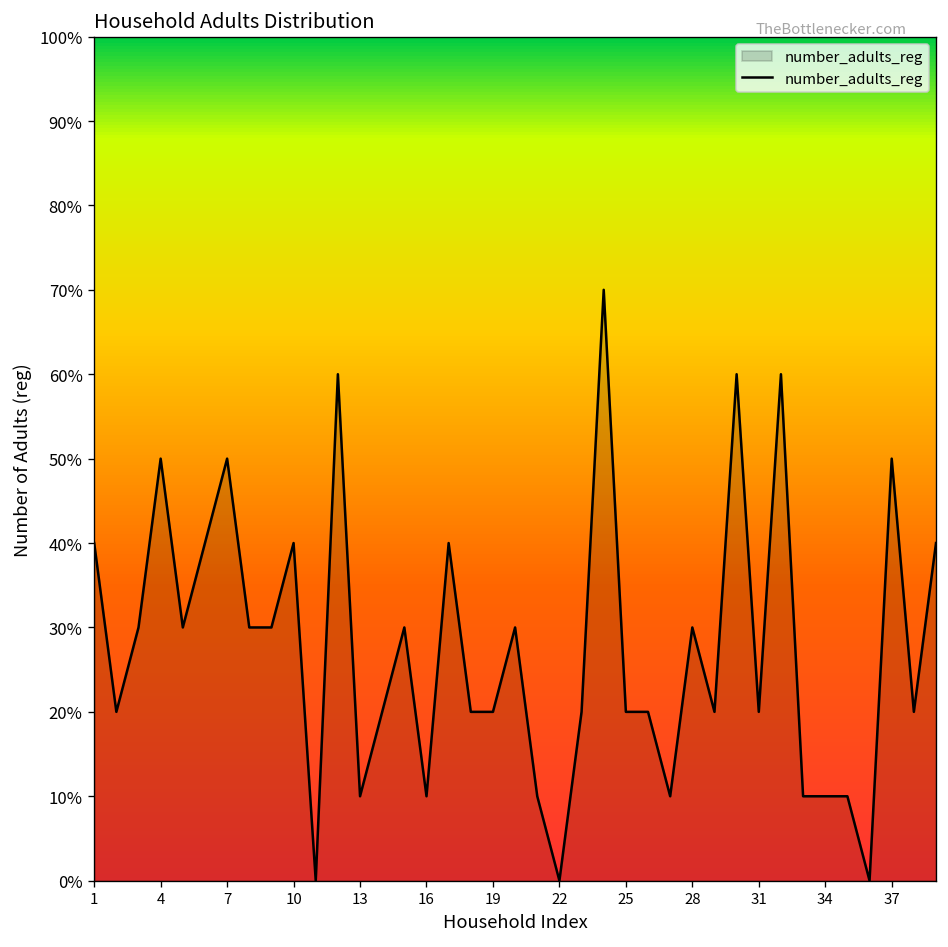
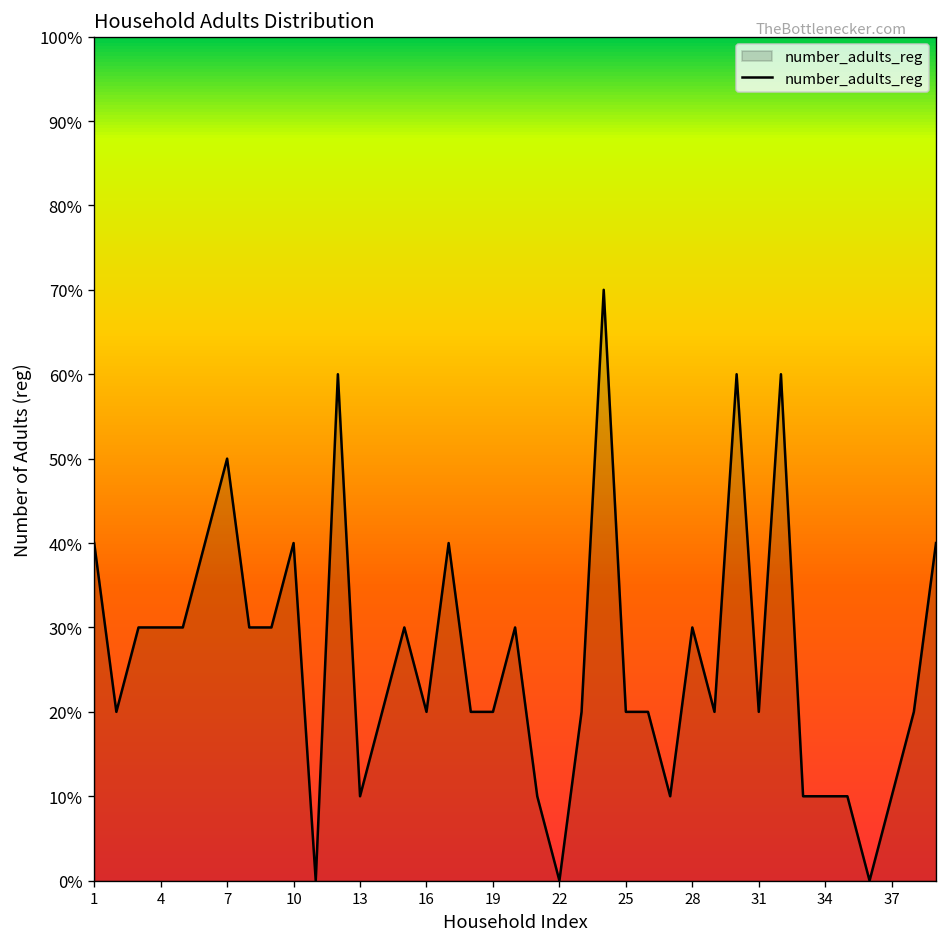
4: 50% -> 30%
16: 10% -> 20%
37: 50% -> 10%
